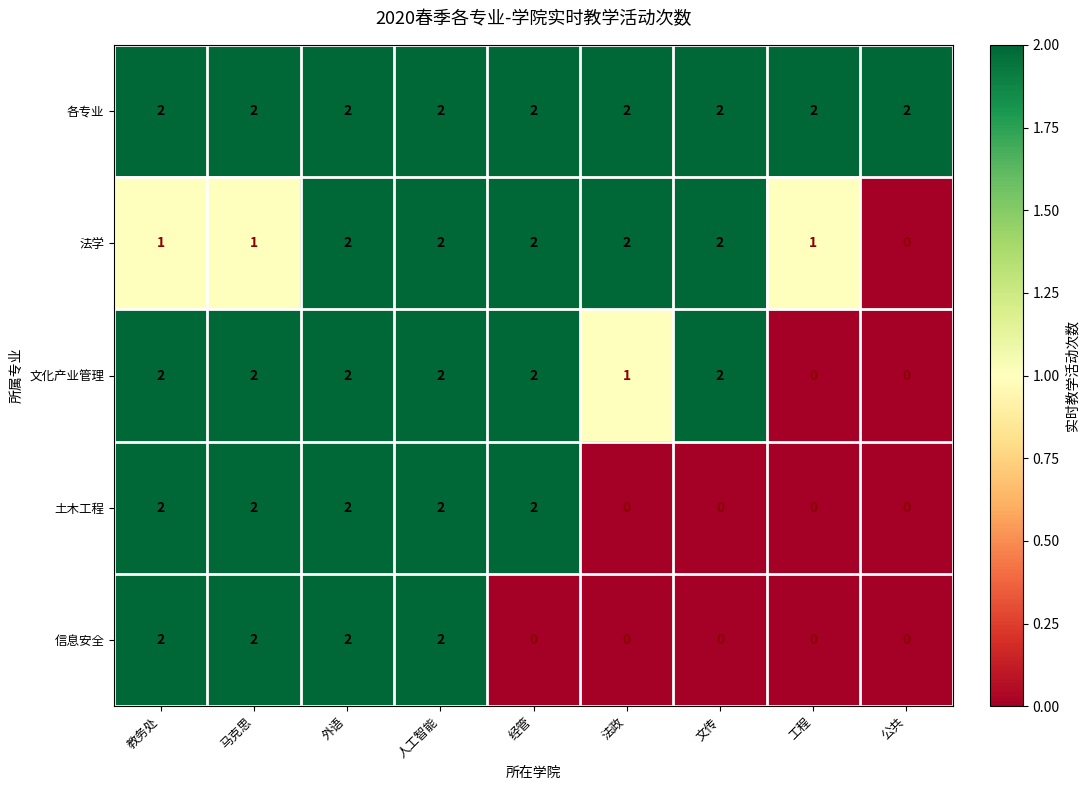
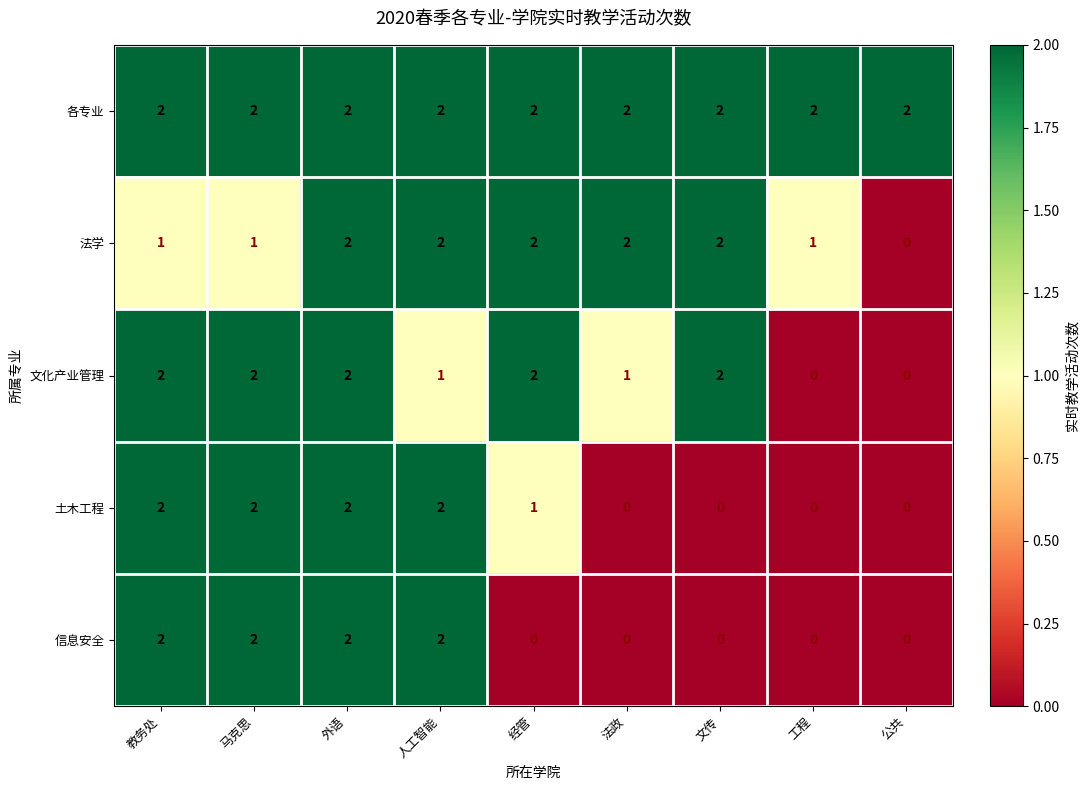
文化产业管理, 人工智能: 2 -> 1
土木工程, 经管: 2 -> 1
